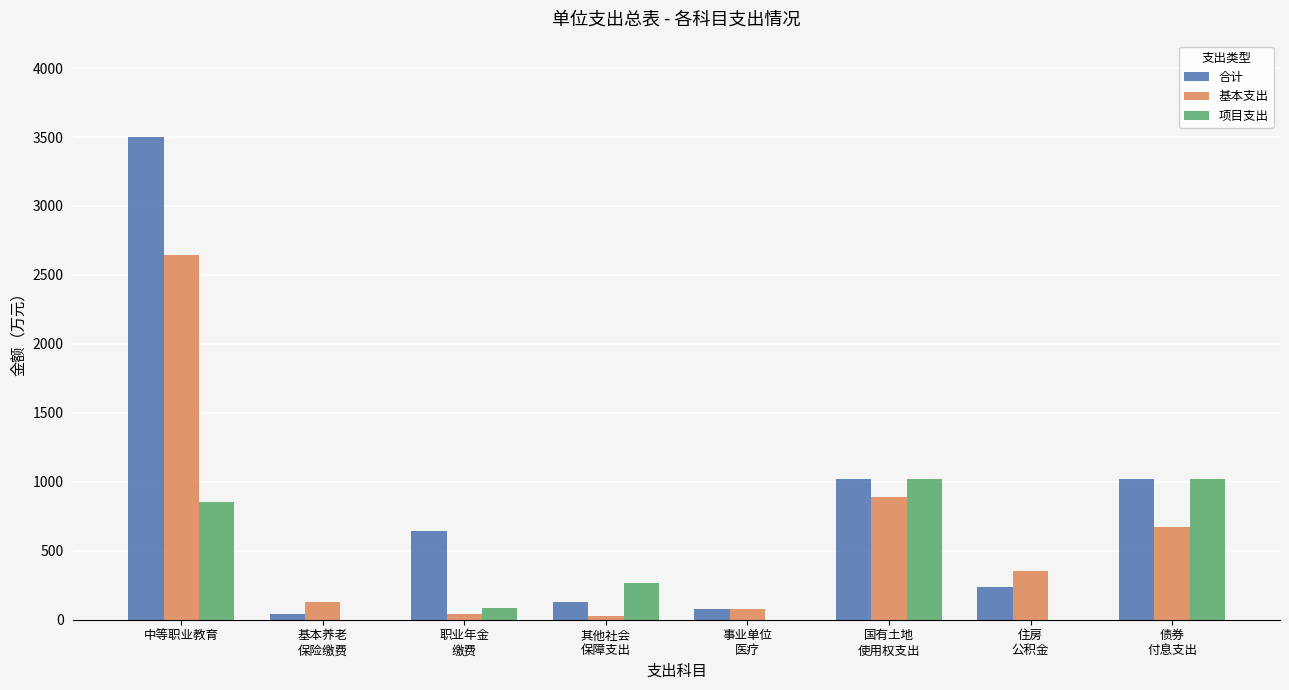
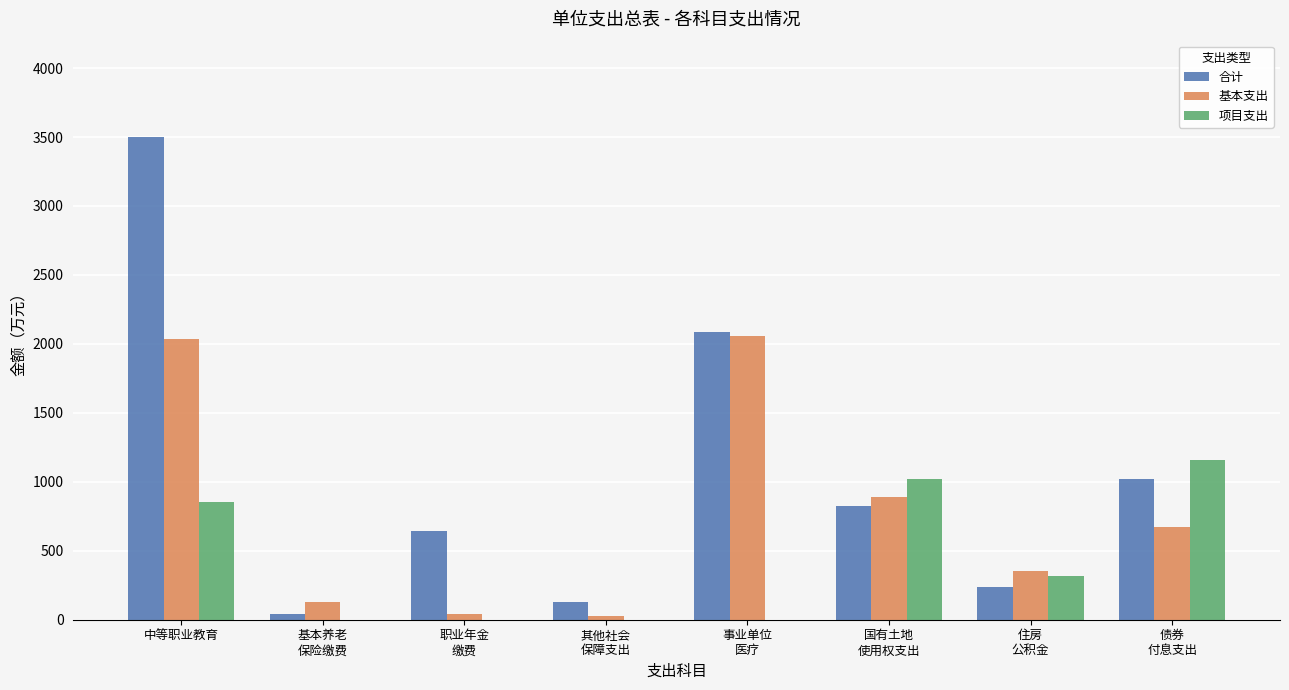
基本支出, 中等职业教育: 2640 -> 2040
项目支出, 职业年金 缴费: 80 -> 0
项目支出, 其他社会 保障支出: 260 -> 0
合计, 事业单位 医疗: 80 -> 2090
基本支出, 事业单位 医疗: 80 -> 2060
合计, 国有土地 使用权支出: 1020 -> 820
项目支出, 住房 公积金: 0 -> 320
项目支出, 债券 付息支出: 1020 -> 1150
